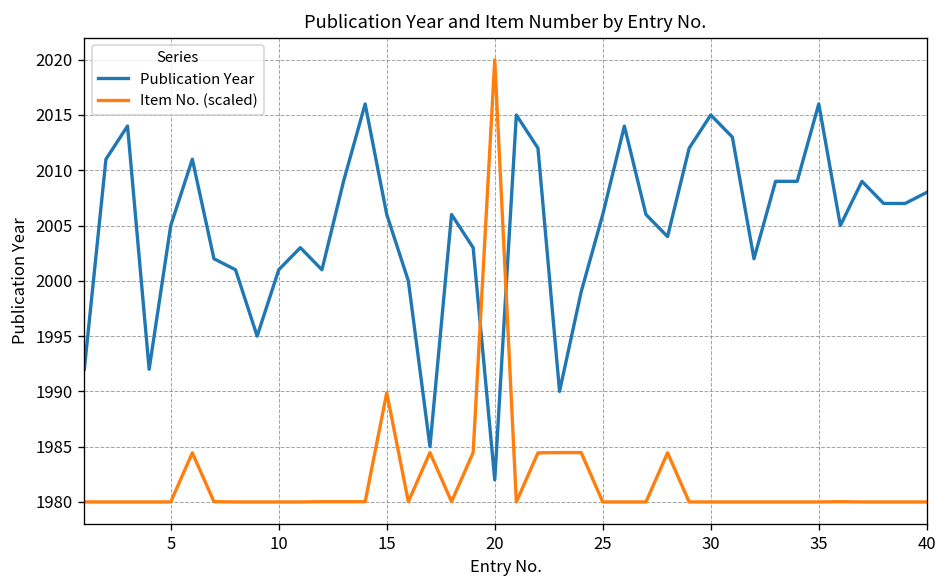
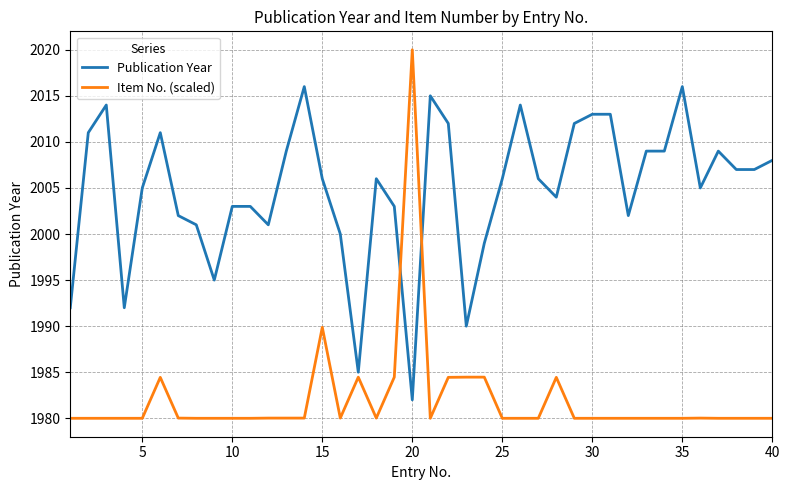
Publication Year, 10: 2001 -> 2003
Publication Year, 30: 2015 -> 2013
